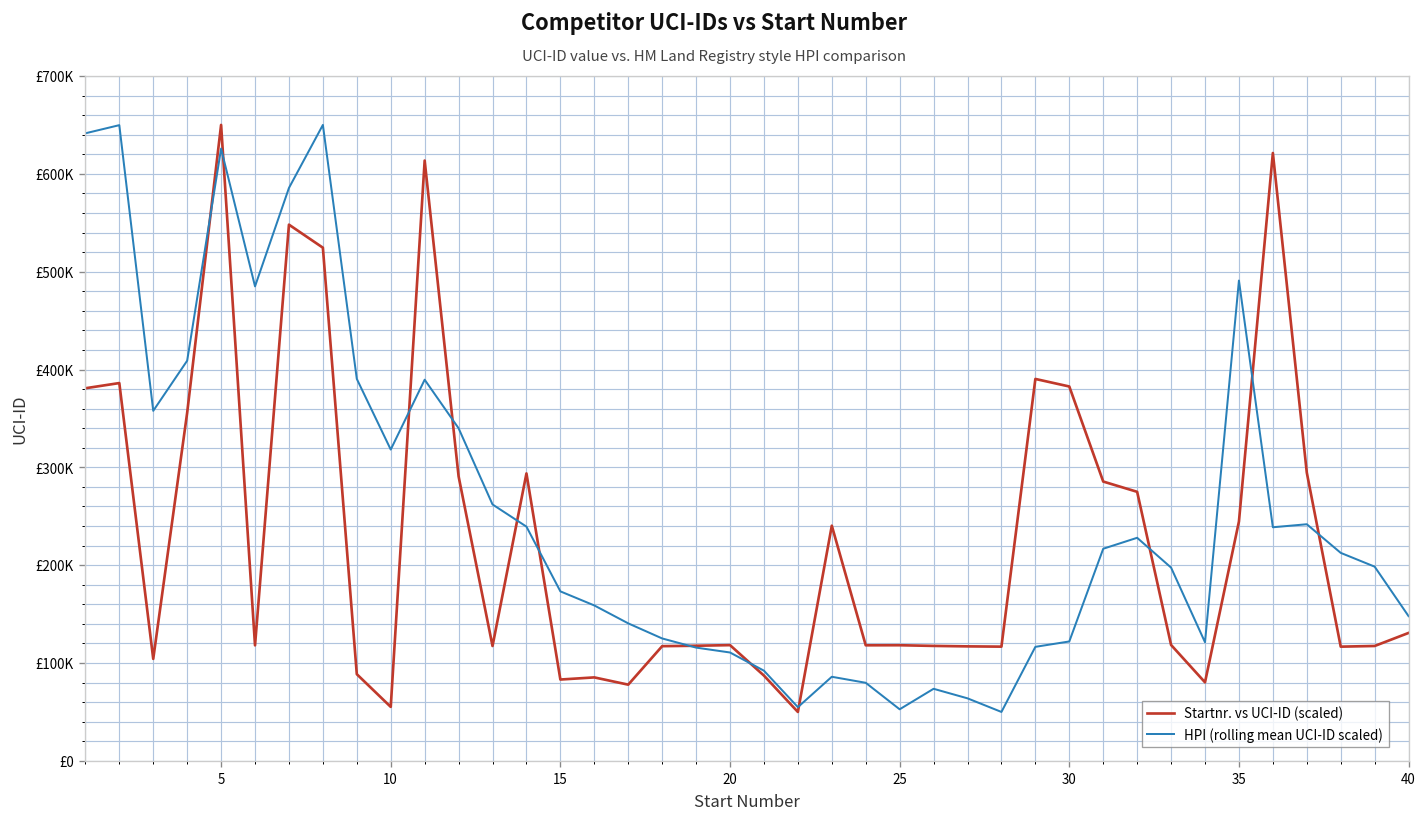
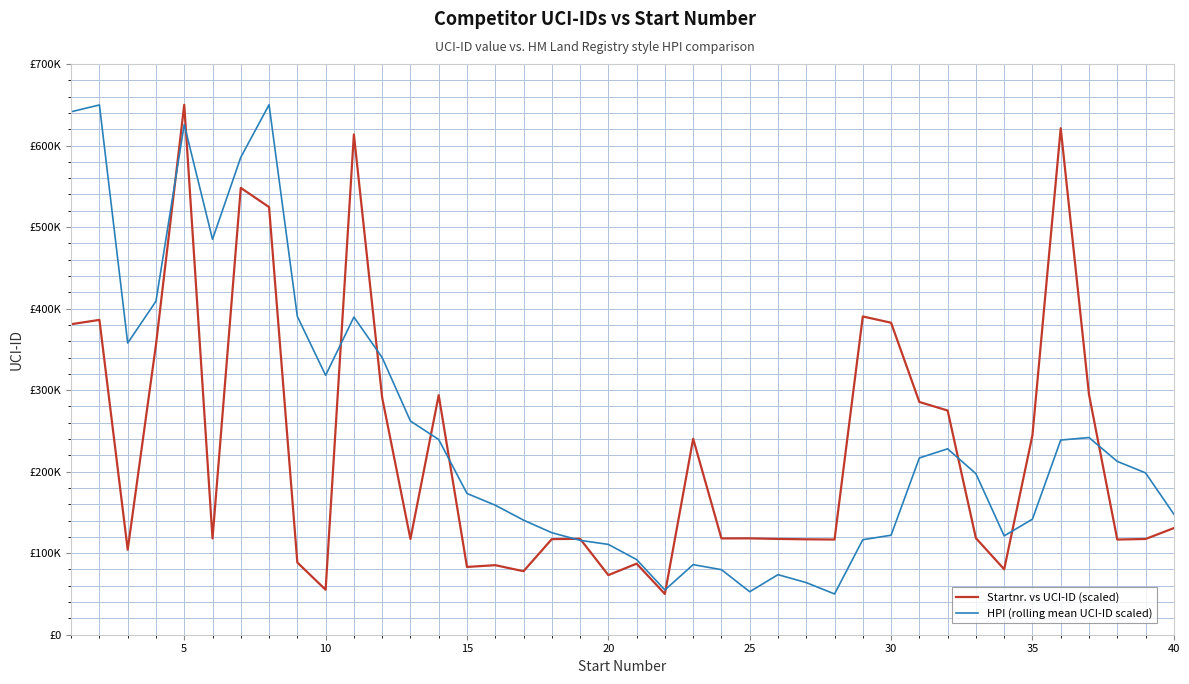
Startnr. vs UCI-ID (scaled), 20: £120000 -> £70000
HPI (rolling mean UCI-ID scaled), 35: £490000 -> £140000
